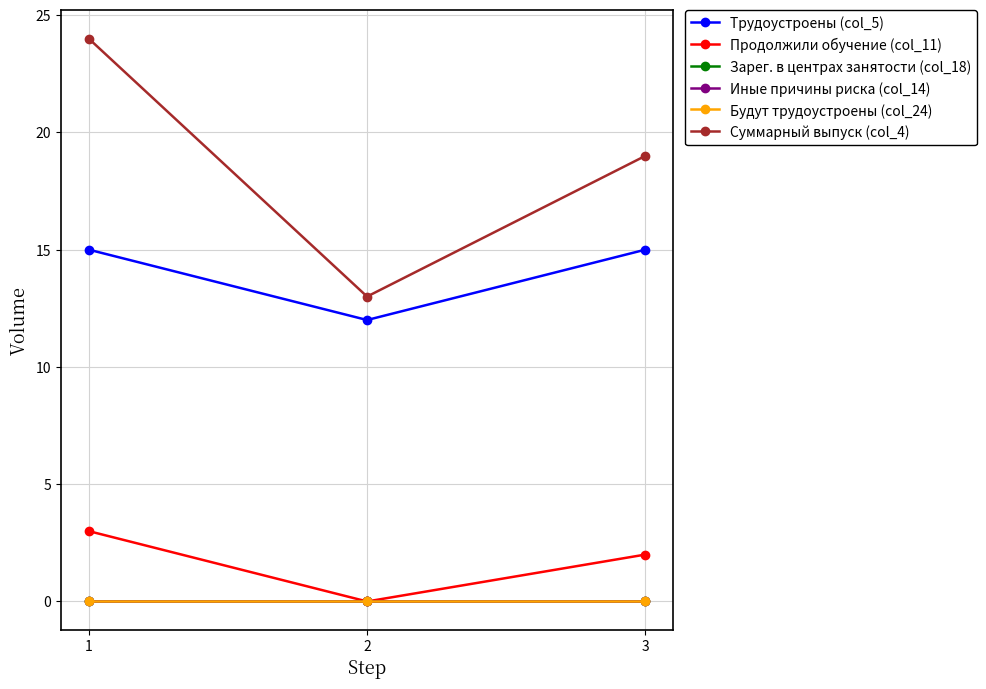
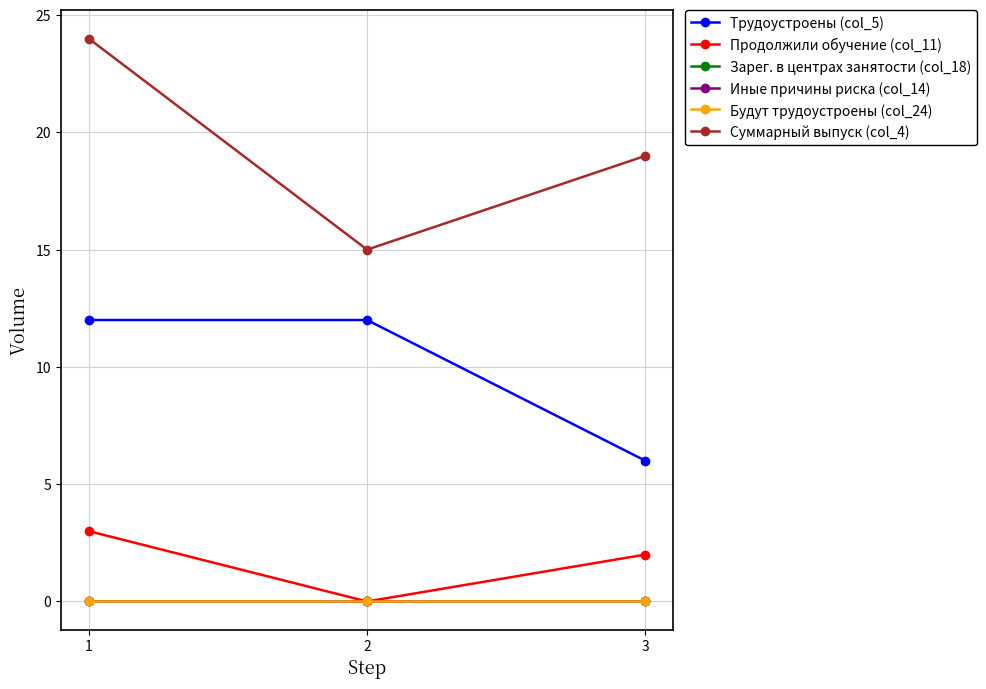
Трудоустроены (col_5), 1: 15 -> 12
Суммарный выпуск (col_4), 2: 13 -> 15
Трудоустроены (col_5), 3: 15 -> 6
